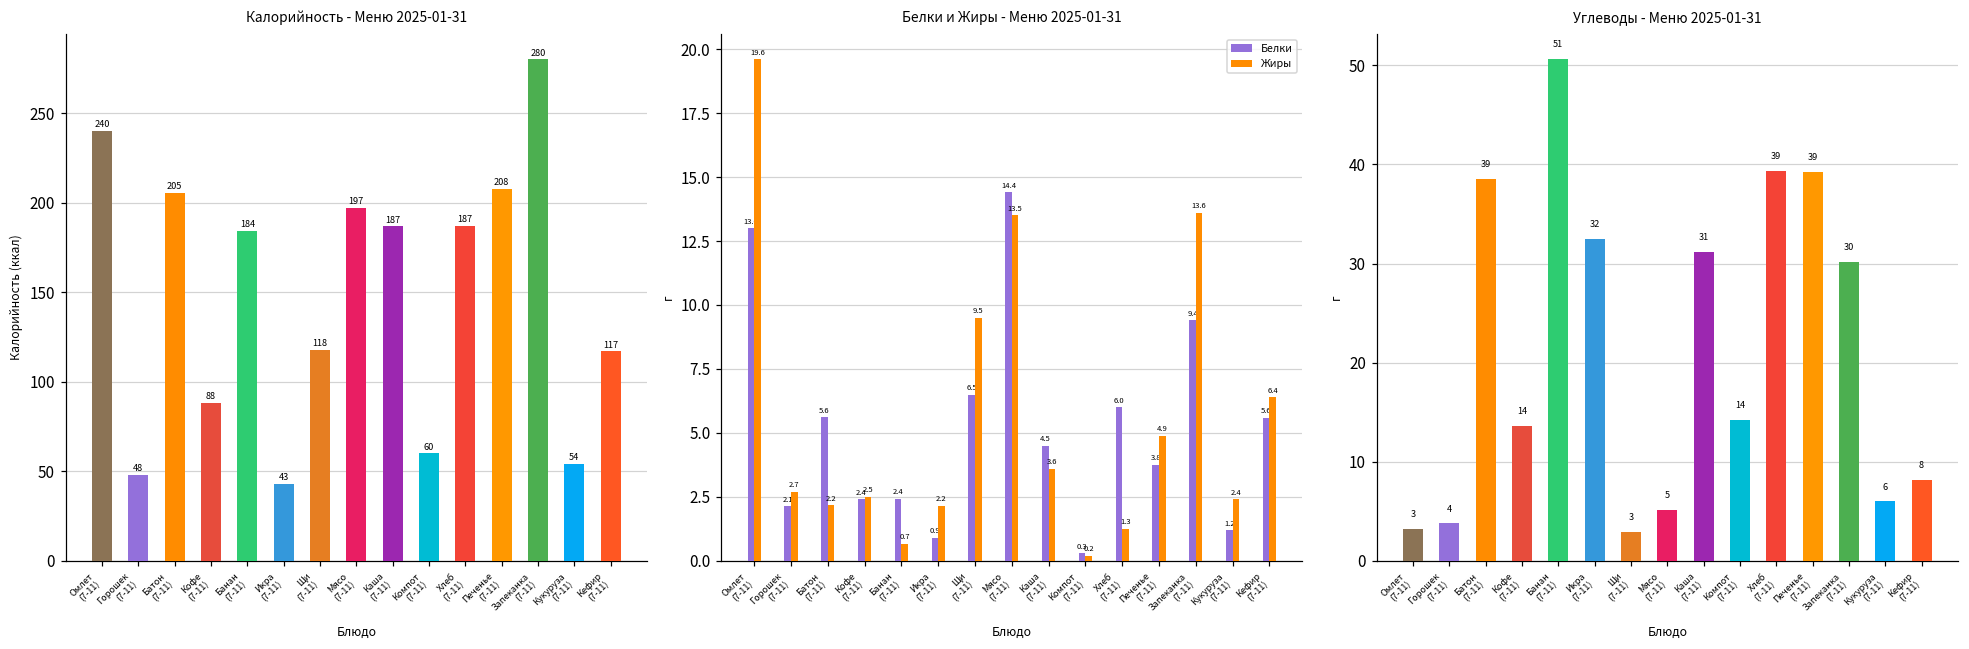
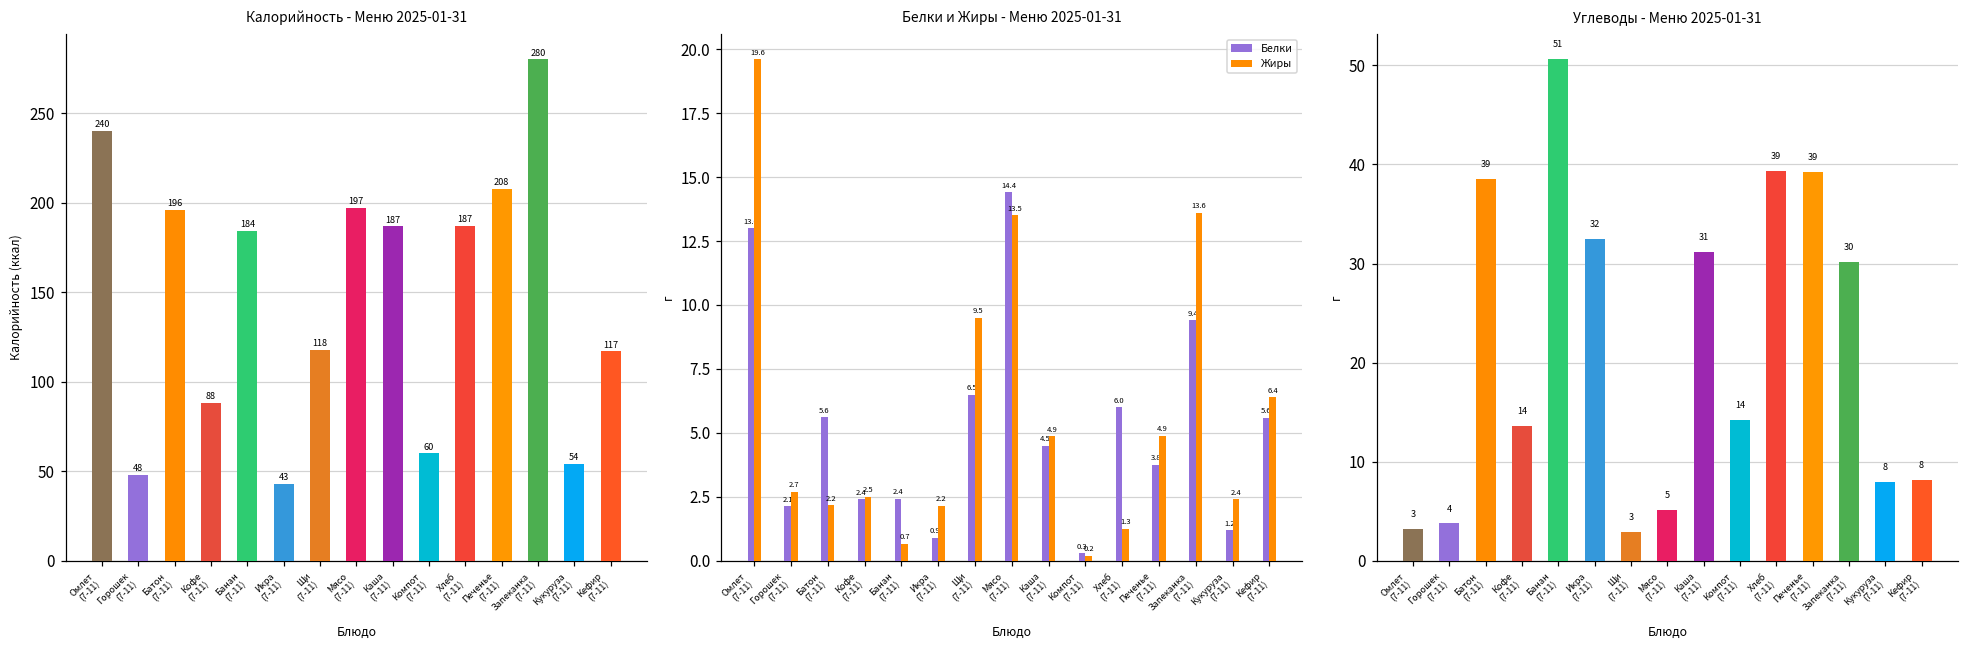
Калорийность - Меню 2025-01-31, Батон (7-11): 205 -> 196
Белки и Жиры - Меню 2025-01-31, Жиры, Каша (7-11): 3.6 -> 4.9
Углеводы - Меню 2025-01-31, Кукуруза (7-11): 6 -> 8
